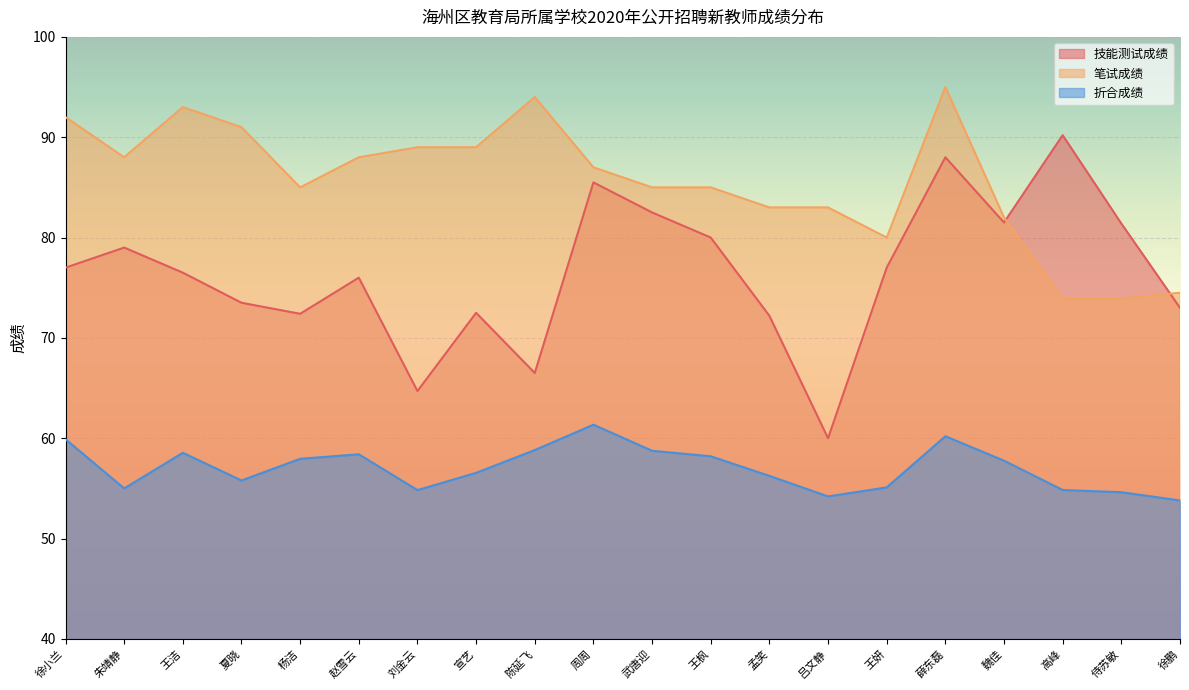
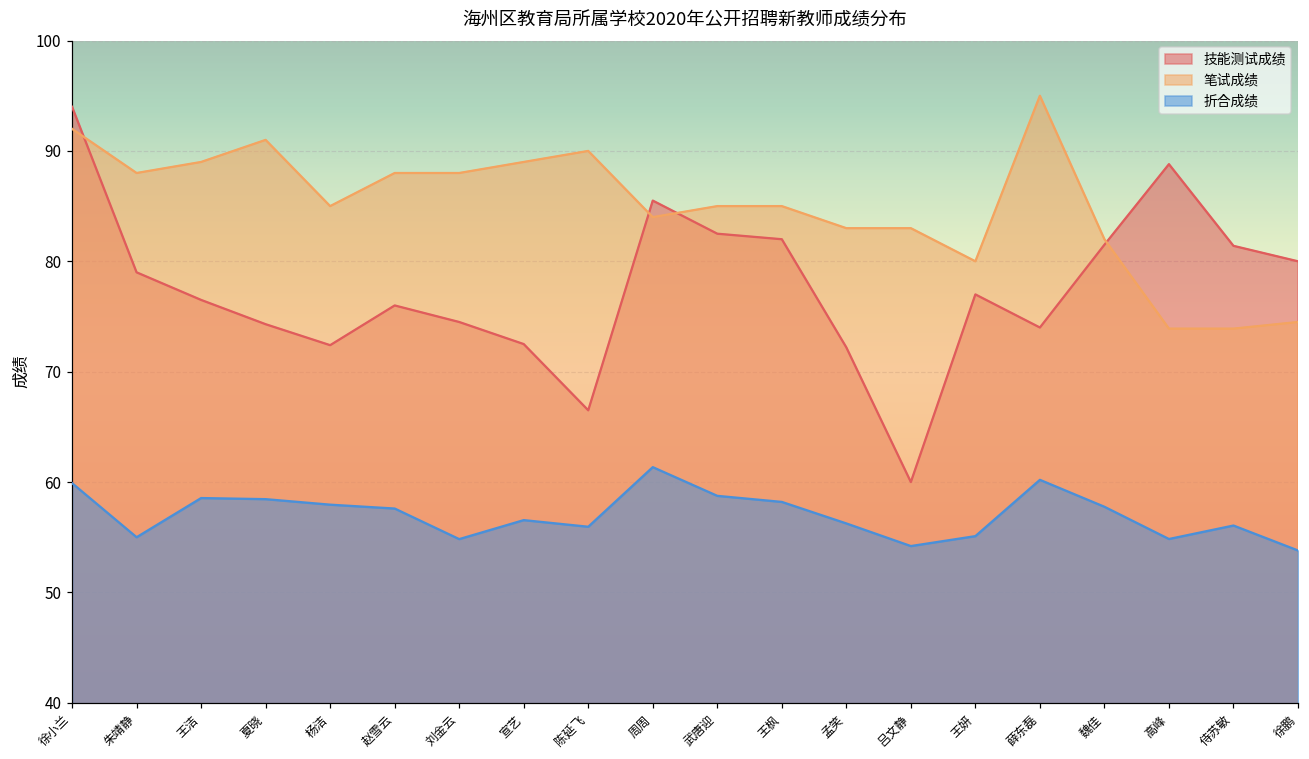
技能测试成绩, 徐小兰: 77 -> 94
笔试成绩, 王洁: 93 -> 89
技能测试成绩, 夏晓: 73.5 -> 74.3
折合成绩, 夏晓: 55.8 -> 58.5
折合成绩, 赵雪云: 58.4 -> 57.6
技能测试成绩, 刘金云: 64.7 -> 74.5
笔试成绩, 刘金云: 89 -> 88
笔试成绩, 陈延飞: 94 -> 90
折合成绩, 陈延飞: 58.8 -> 56.0
笔试成绩, 周周: 87 -> 84
技能测试成绩, 王枫: 80 -> 82
技能测试成绩, 薛东磊: 88 -> 74
技能测试成绩, 高峰: 90.2 -> 88.8
折合成绩, 侍苏敏: 54.6 -> 56.1
技能测试成绩, 徐鹏: 73 -> 80
